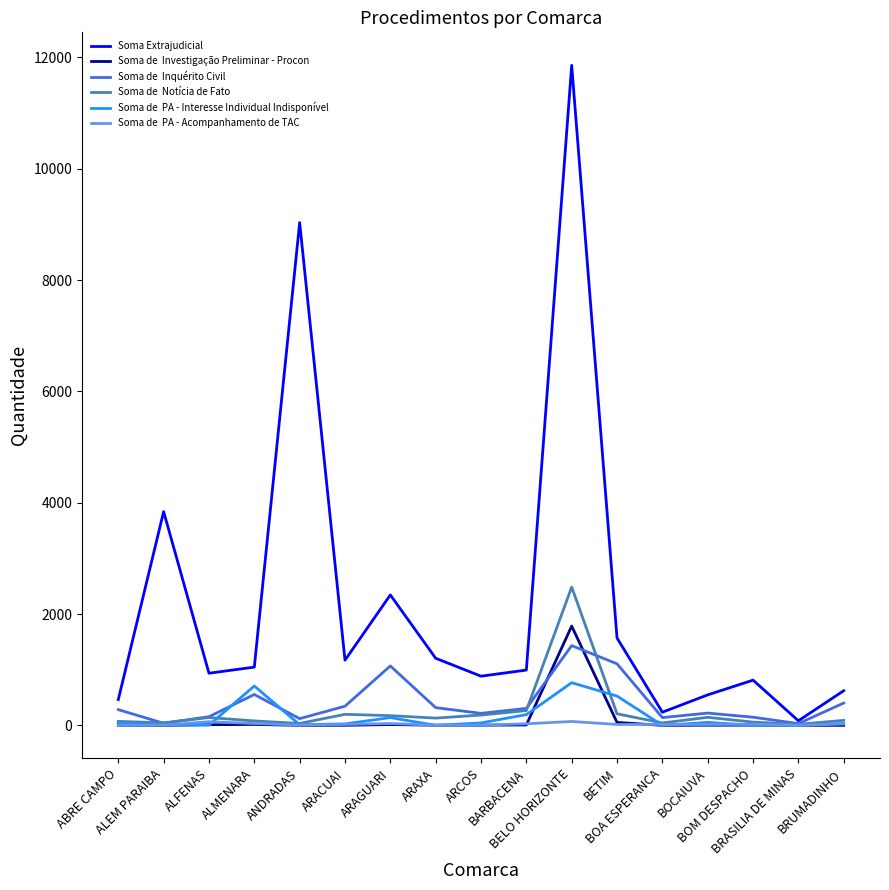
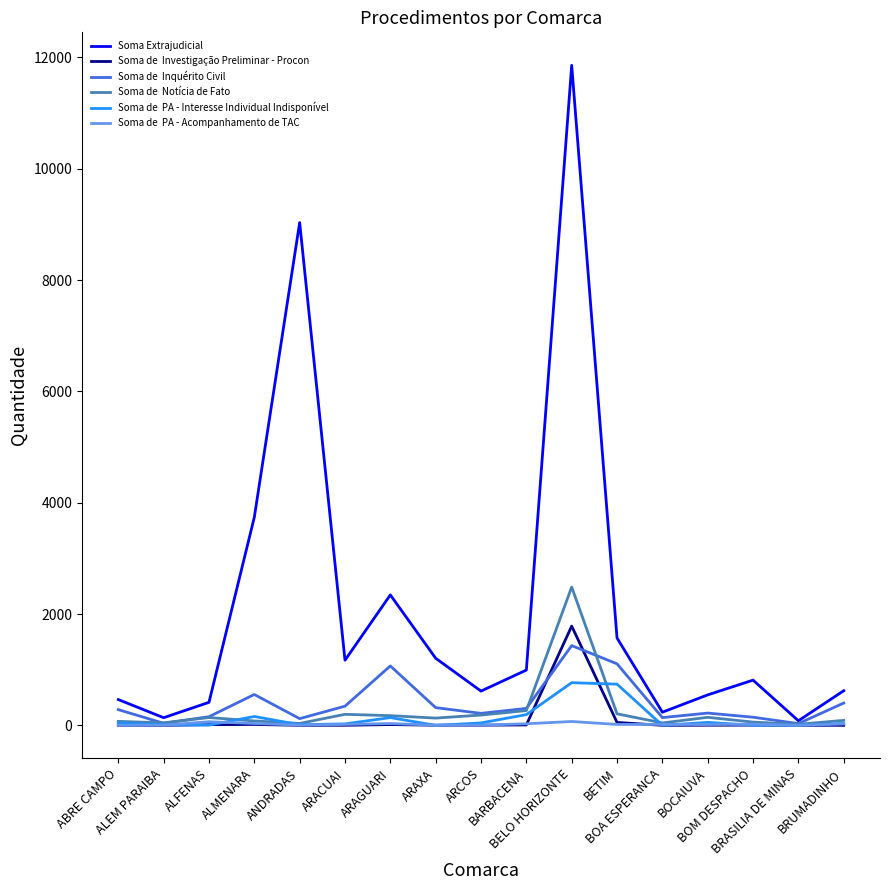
Soma Extrajudicial, ALEM PARAIBA: 3800 -> 100
Soma Extrajudicial, ALFENAS: 900 -> 400
Soma Extrajudicial, ALMENARA: 1000 -> 3700
Soma de PA - Interesse Individual Indisponível, ALMENARA: 700 -> 200
Soma Extrajudicial, ARCOS: 900 -> 600
Soma de PA - Interesse Individual Indisponível, BETIM: 500 -> 700
